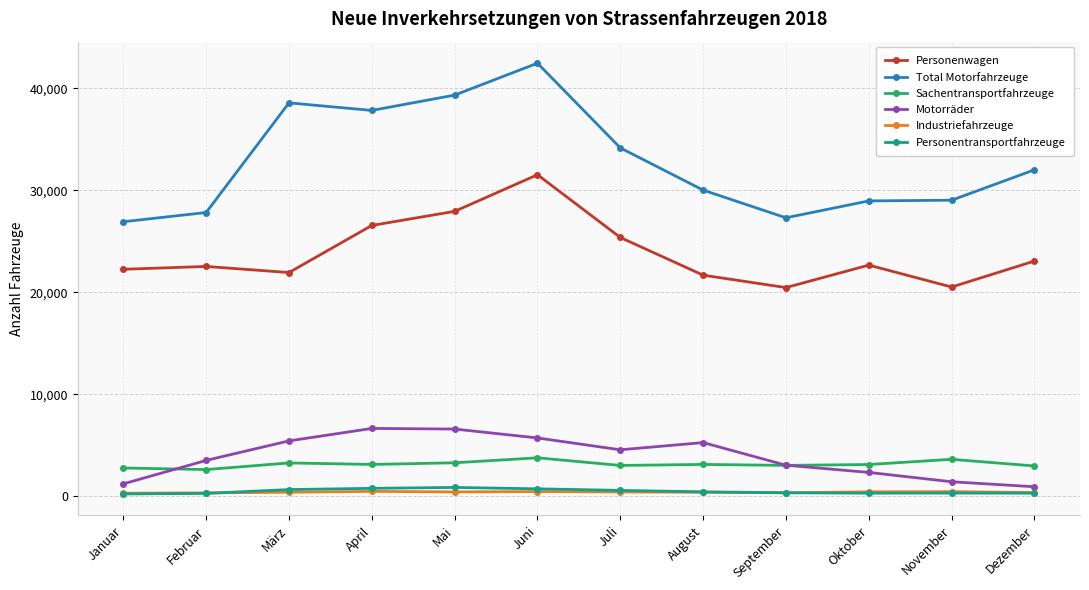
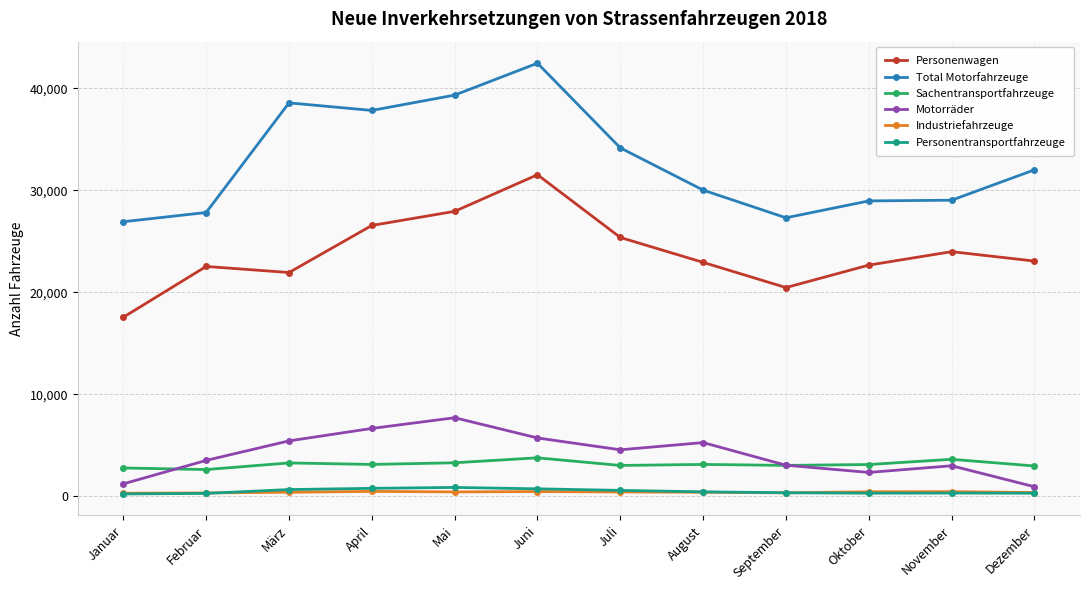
Personenwagen, Januar: 22,300 -> 17,600
Motorräder, Mai: 6,600 -> 7,700
Personenwagen, August: 21,700 -> 22,900
Personenwagen, November: 20,500 -> 24,000
Motorräder, November: 1,400 -> 3,000
